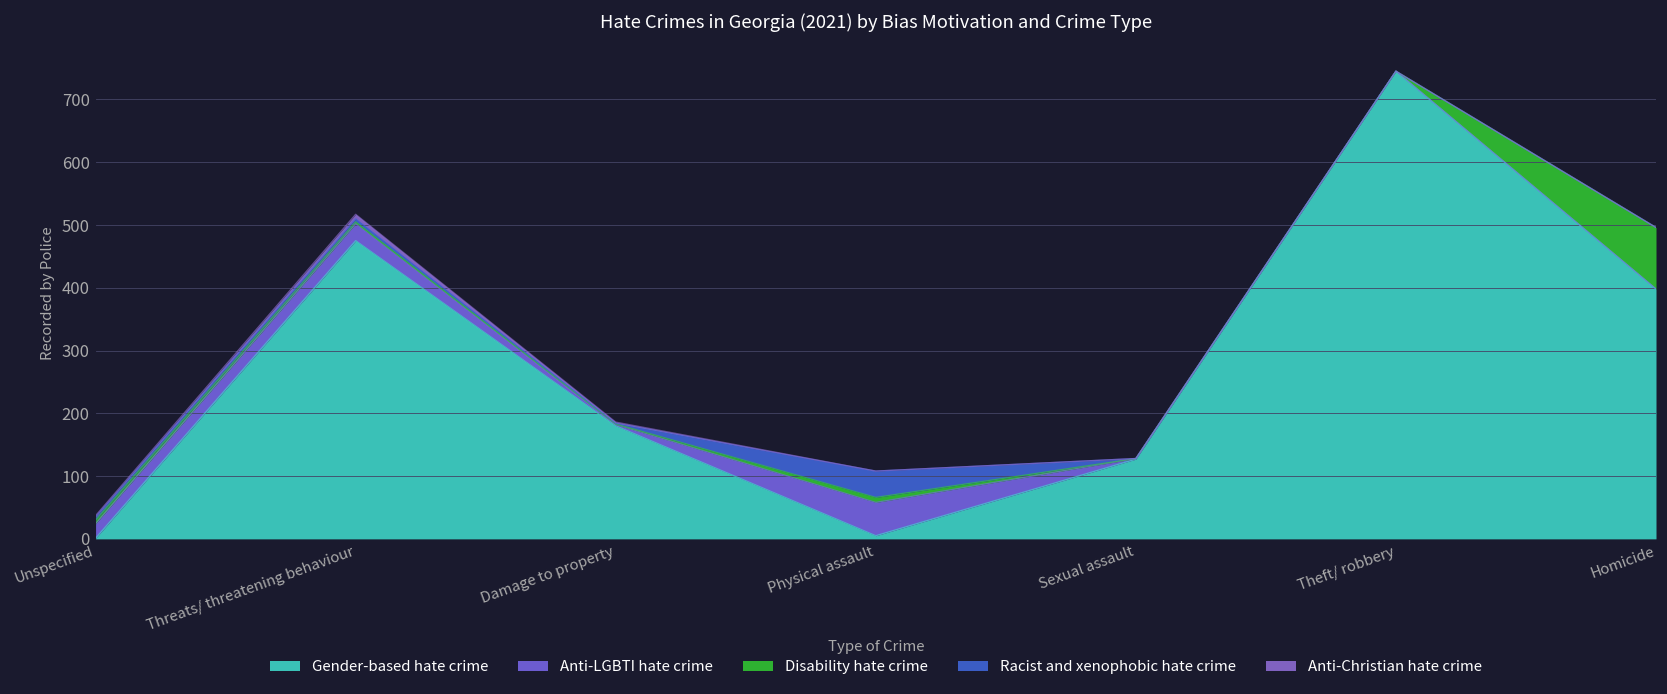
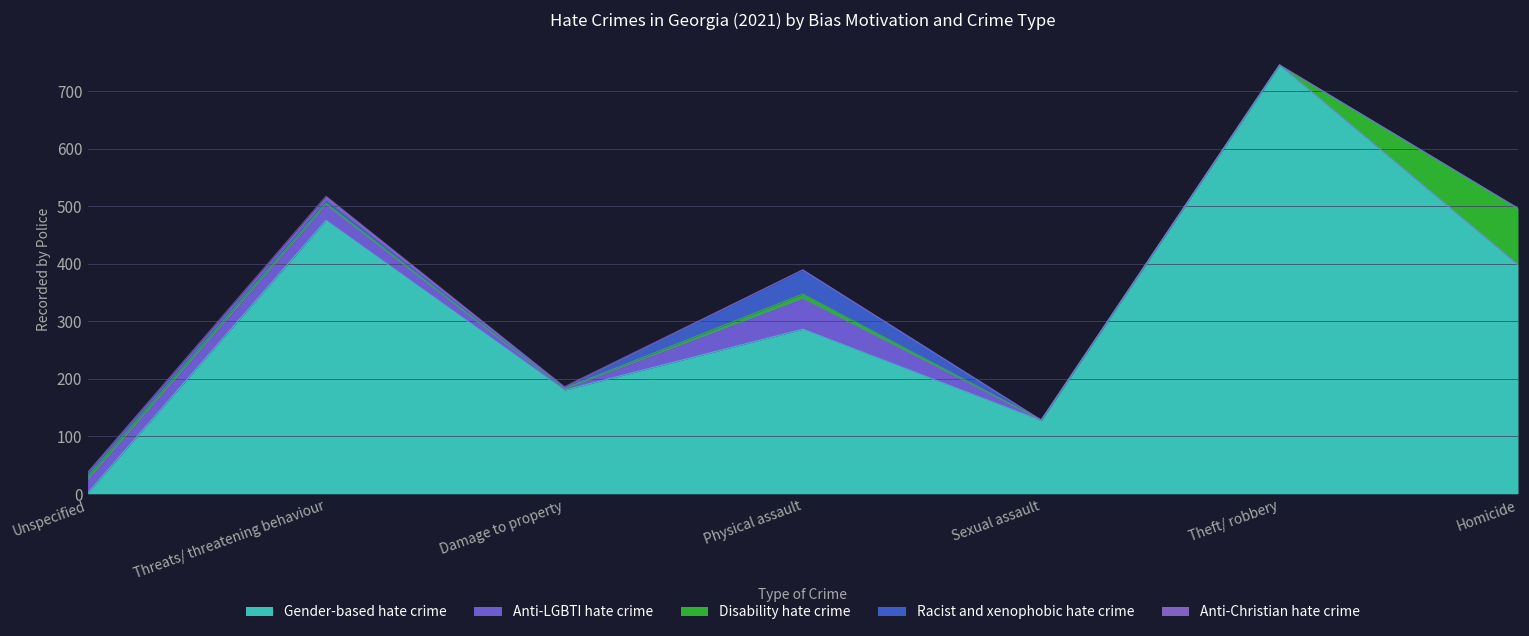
Gender-based hate crime, Physical assault: 10 -> 290
